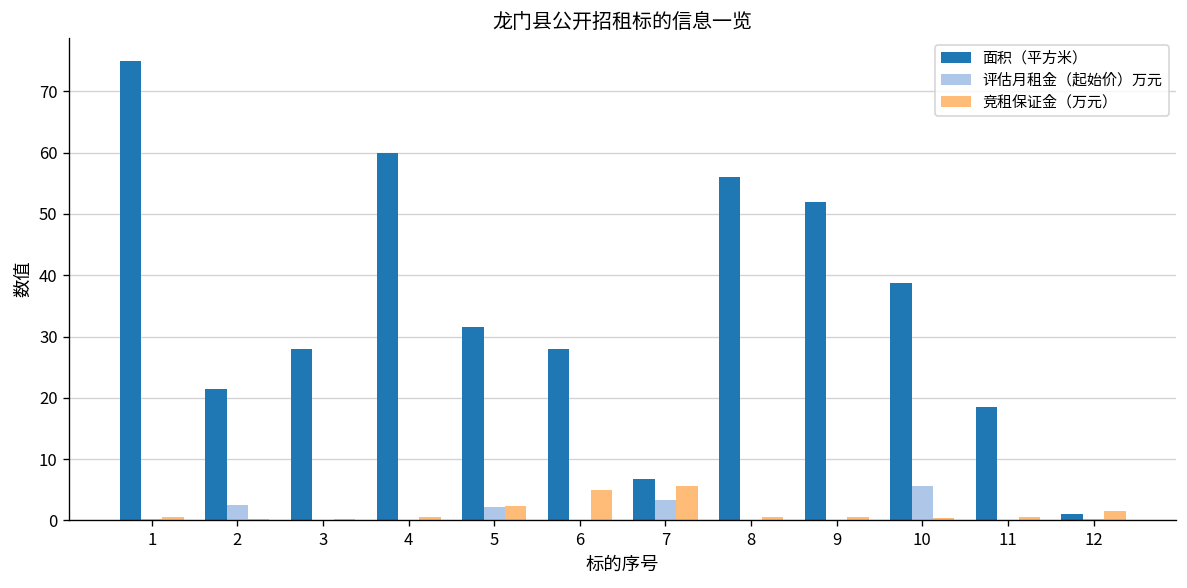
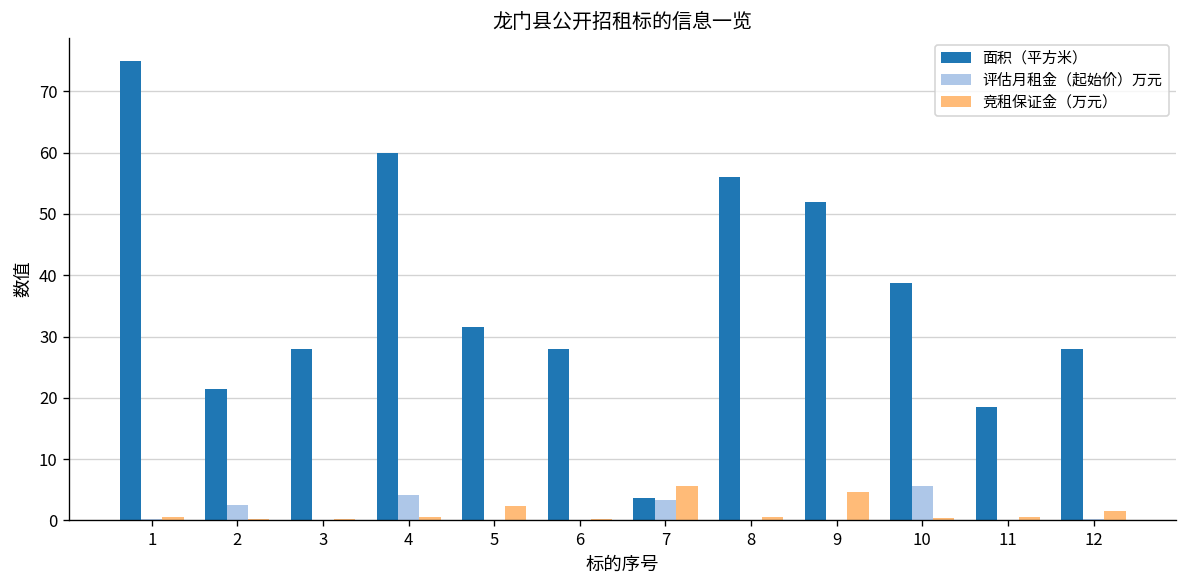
评估月租金（起始价）万元, 4: 0 -> 4
评估月租金（起始价）万元, 5: 2 -> 0
竞租保证金（万元）, 6: 5 -> 0
面积（平方米）, 7: 7 -> 4
竞租保证金（万元）, 9: 1 -> 5
面积（平方米）, 12: 1 -> 28
